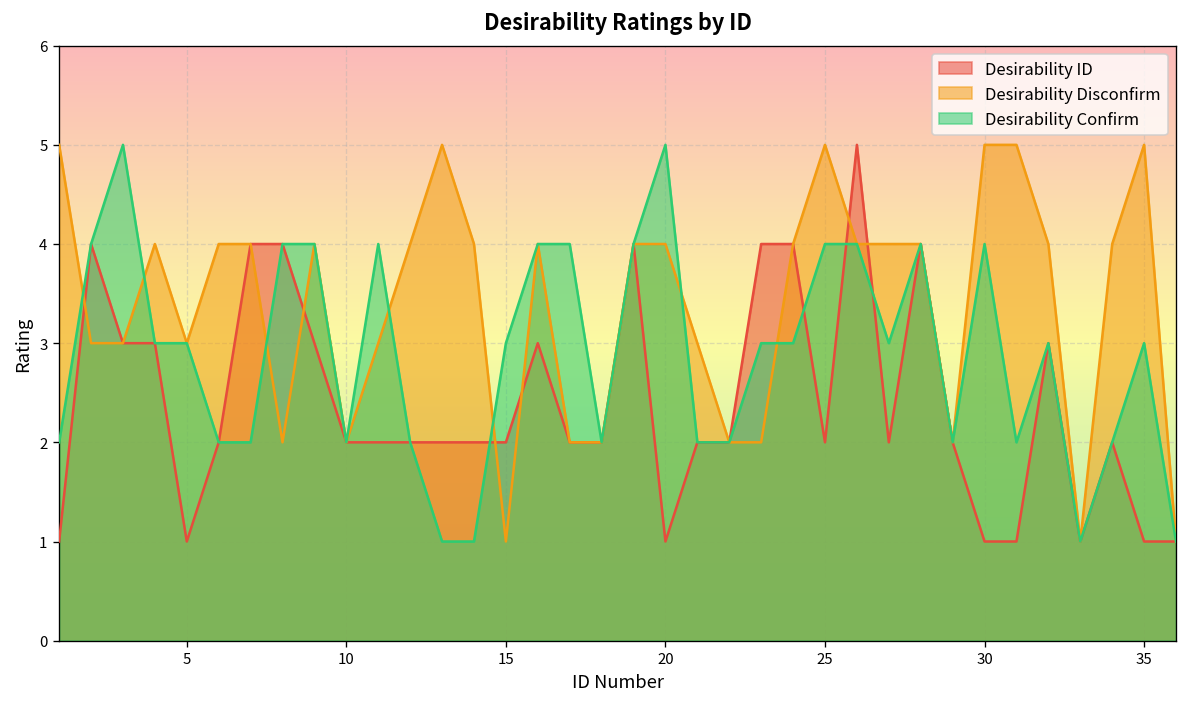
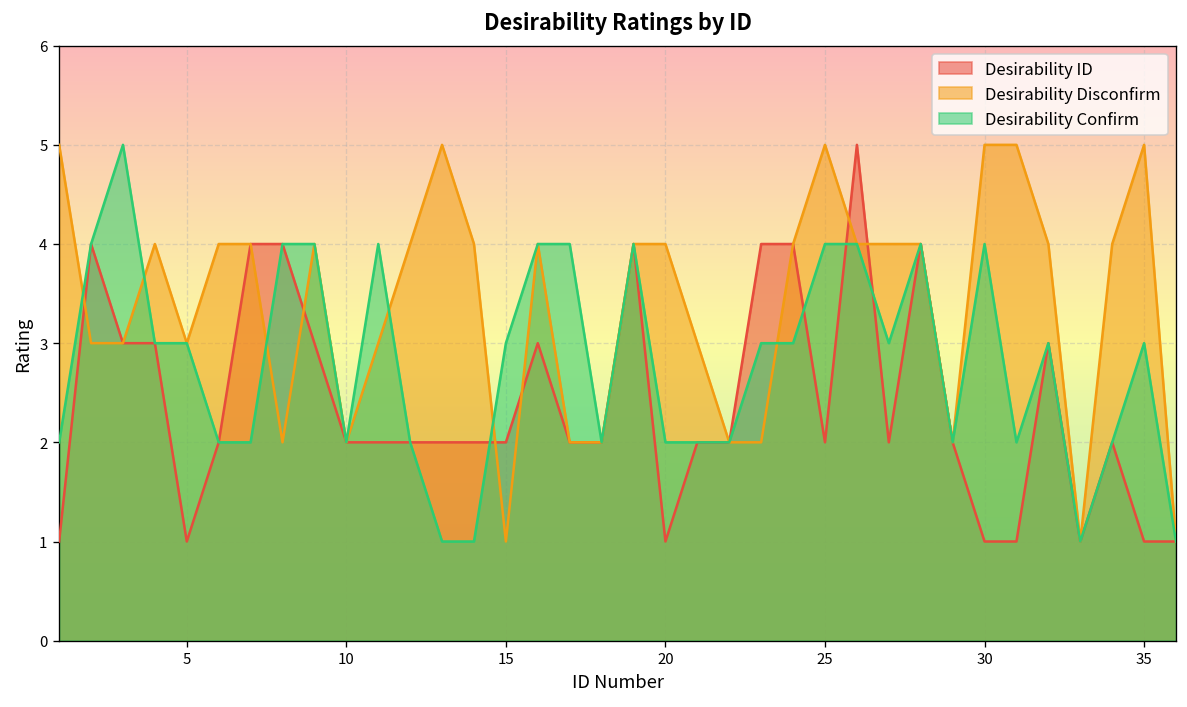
Desirability Confirm, 20: 5 -> 2
